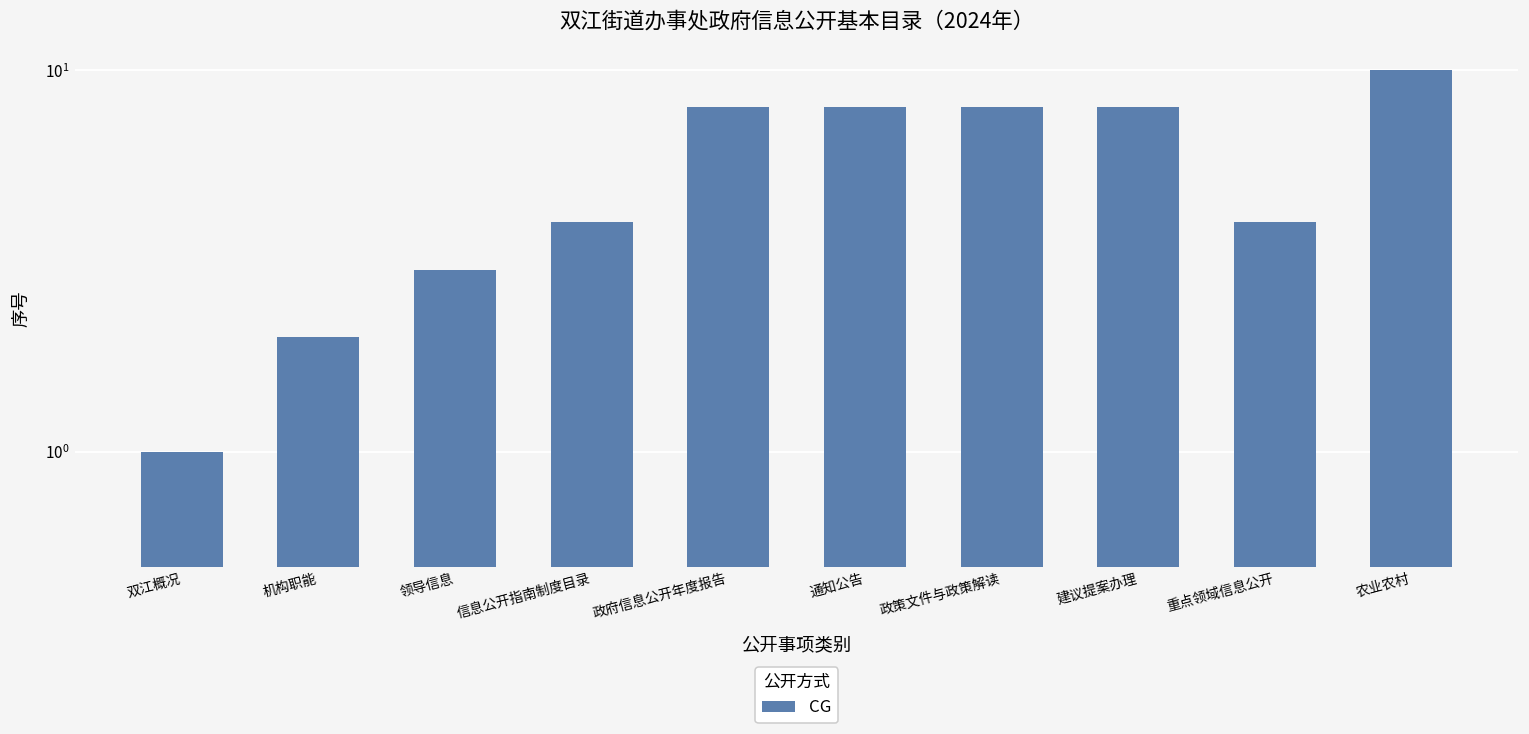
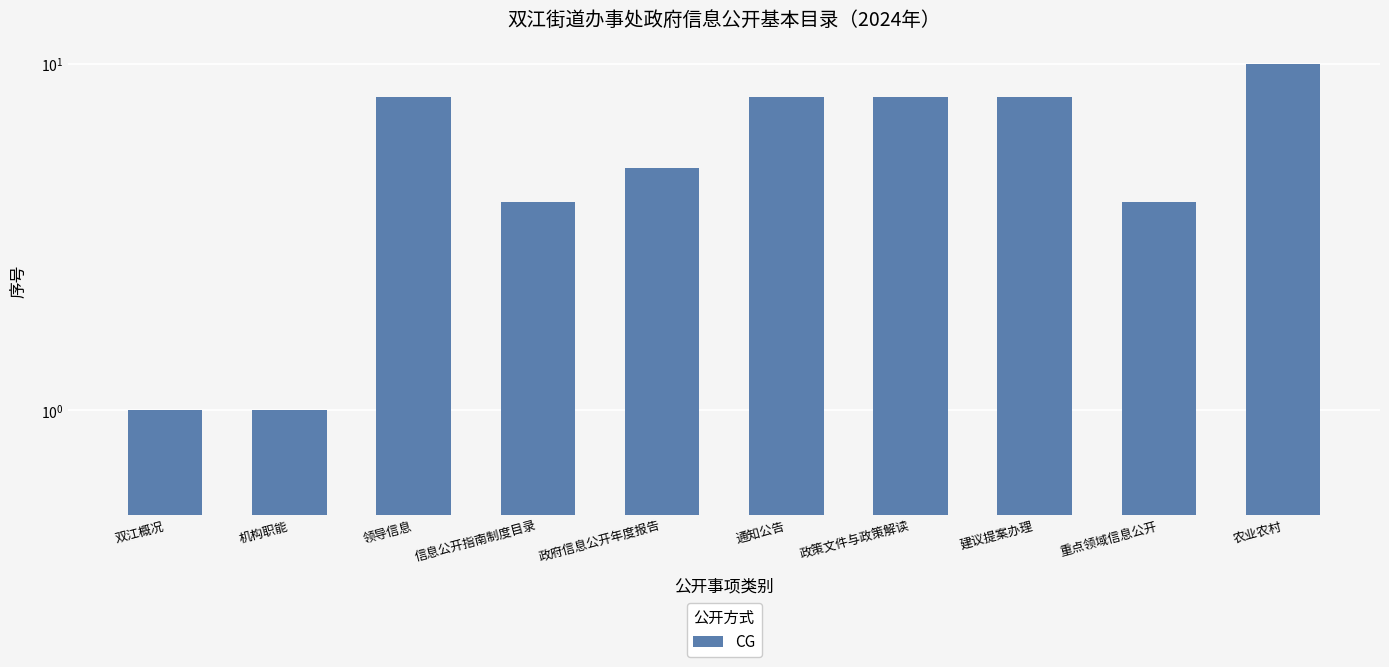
机构职能: 2 -> 1
领导信息: 3 -> 8
政府信息公开年度报告: 8 -> 5
